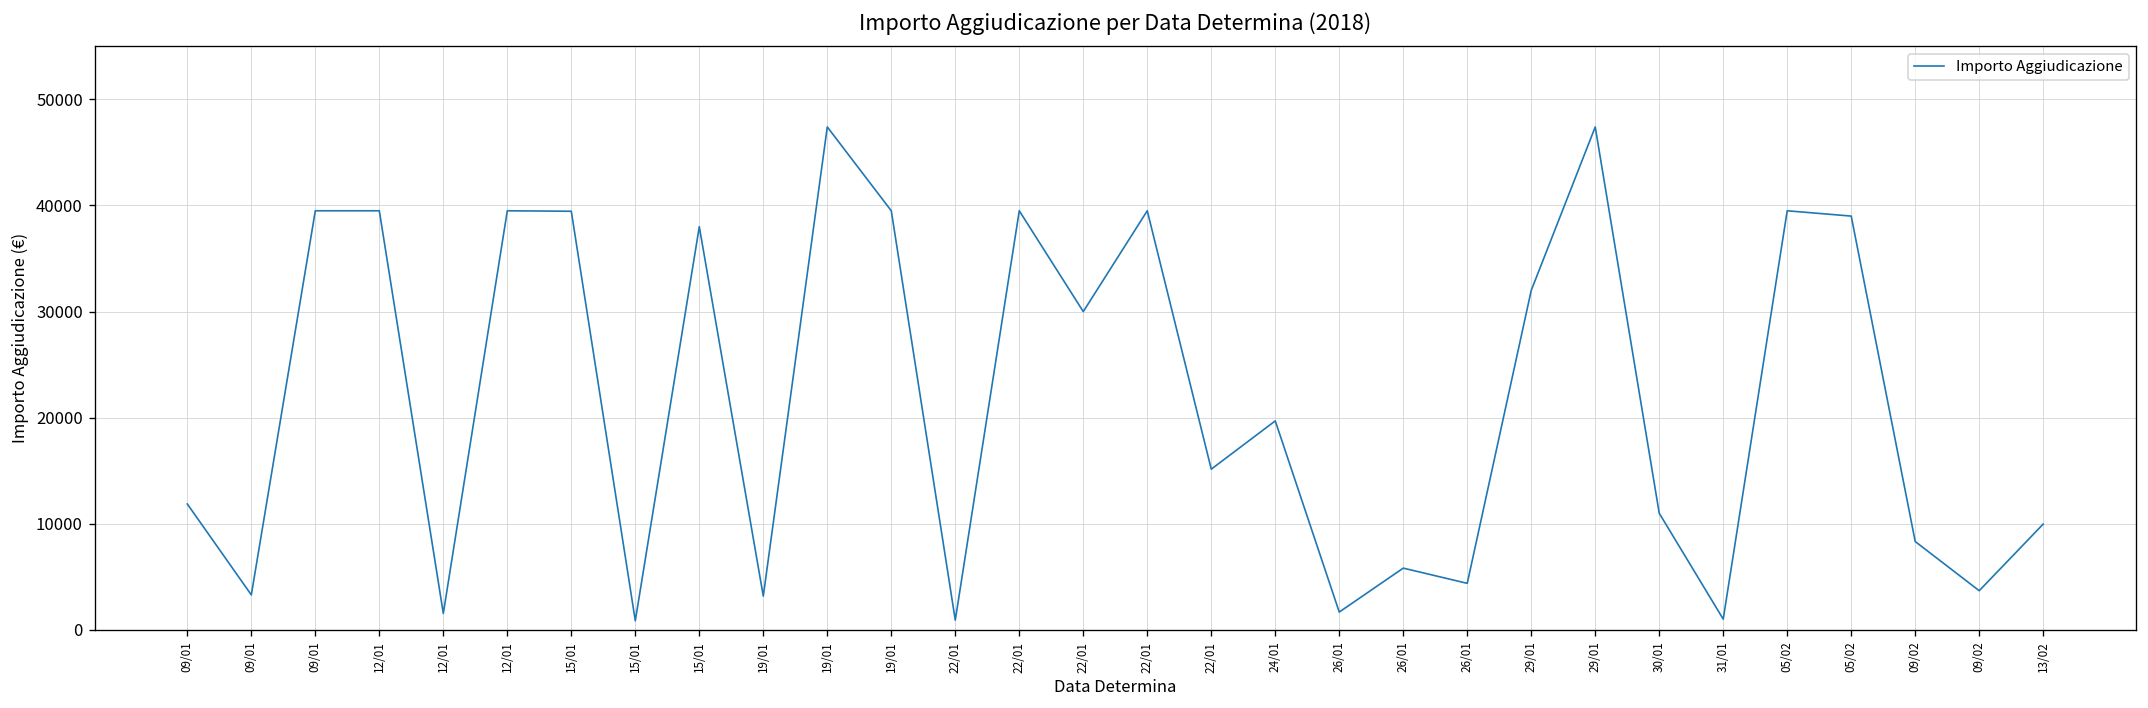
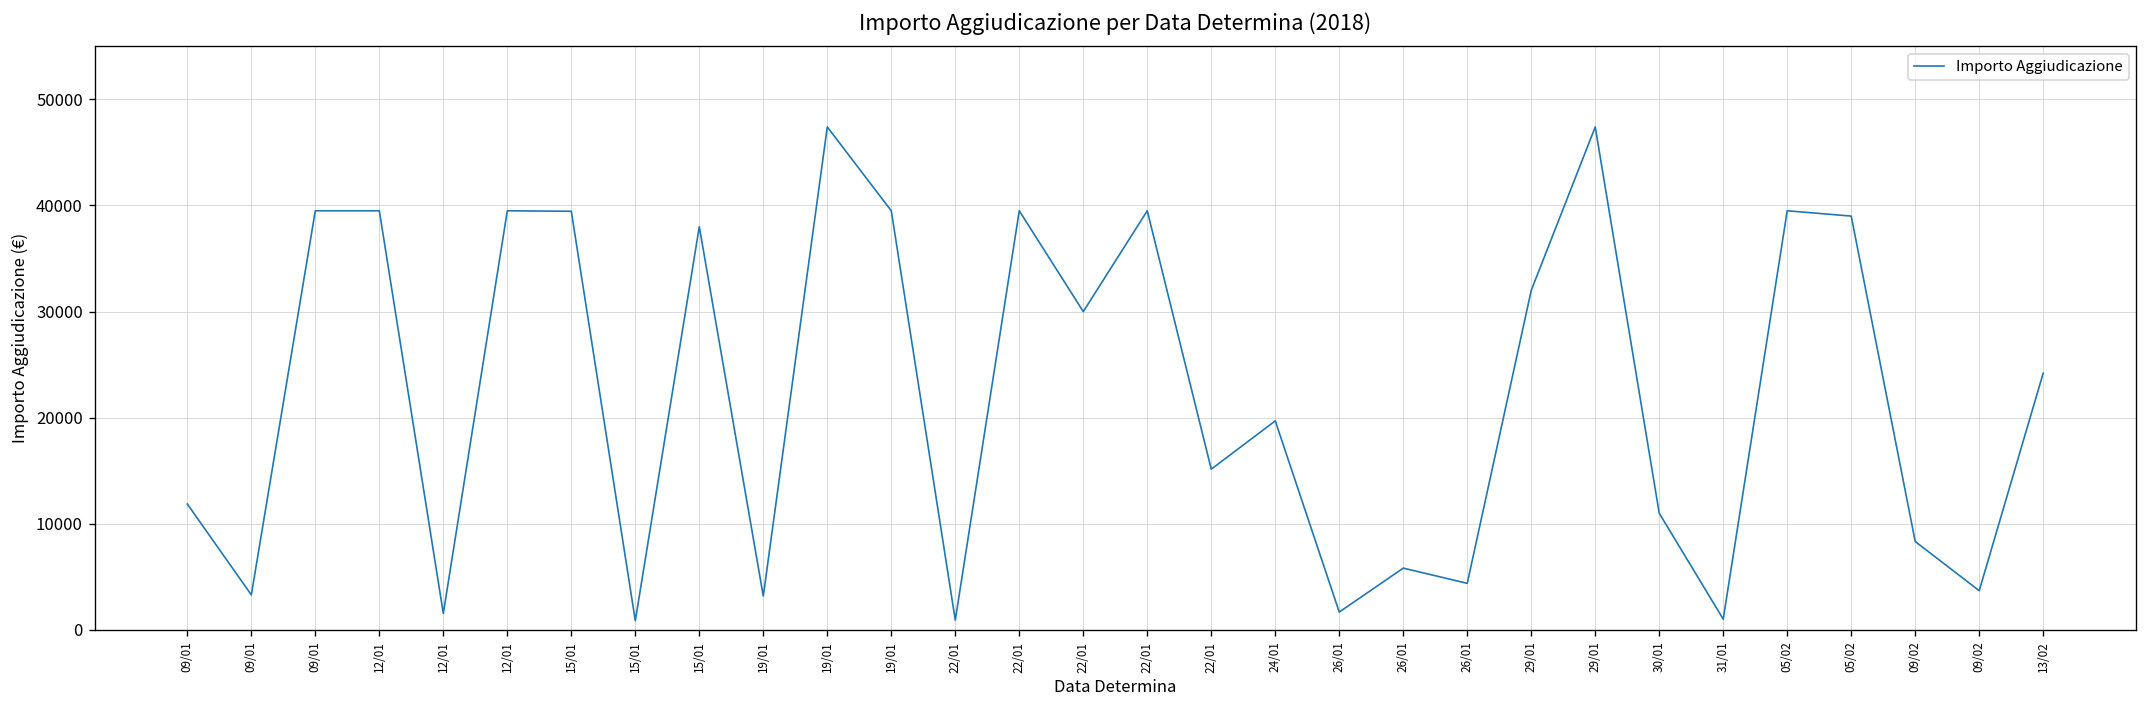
13/02: 10000 -> 24000
